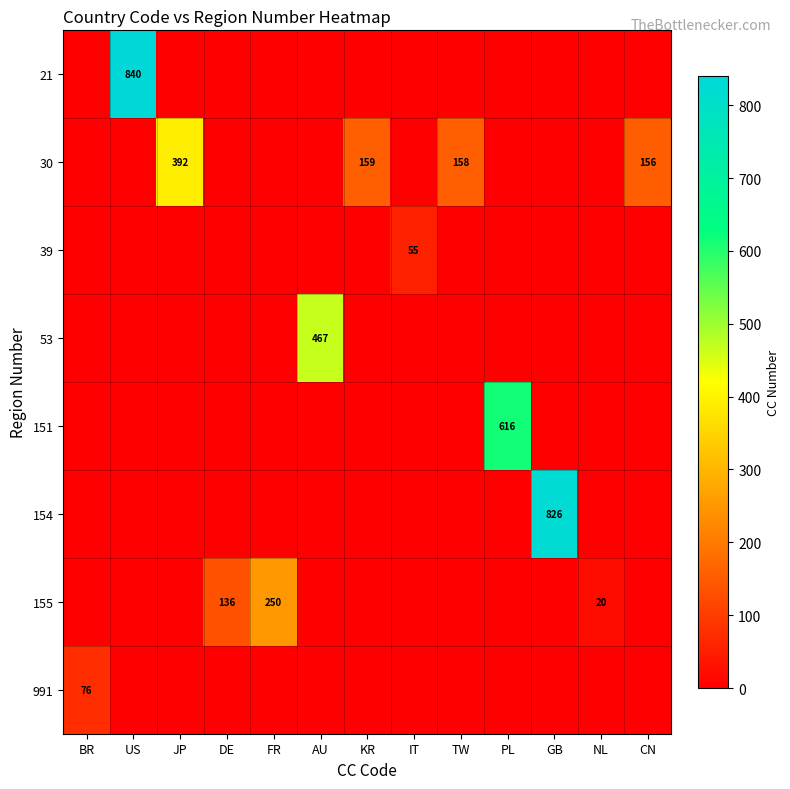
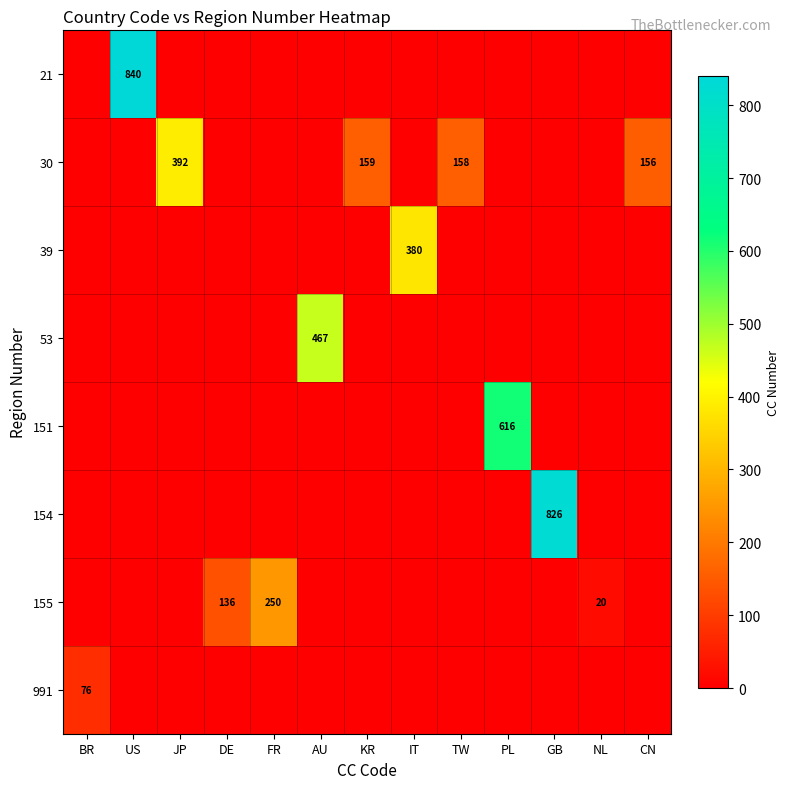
39, IT: 55 -> 380
